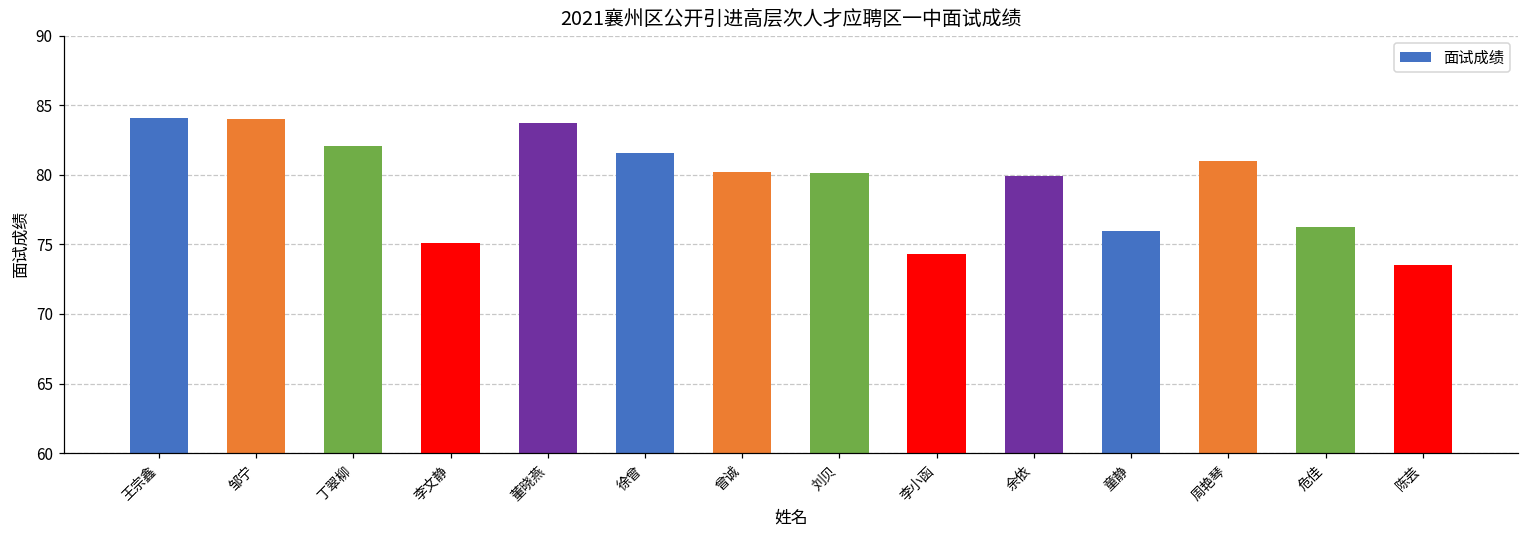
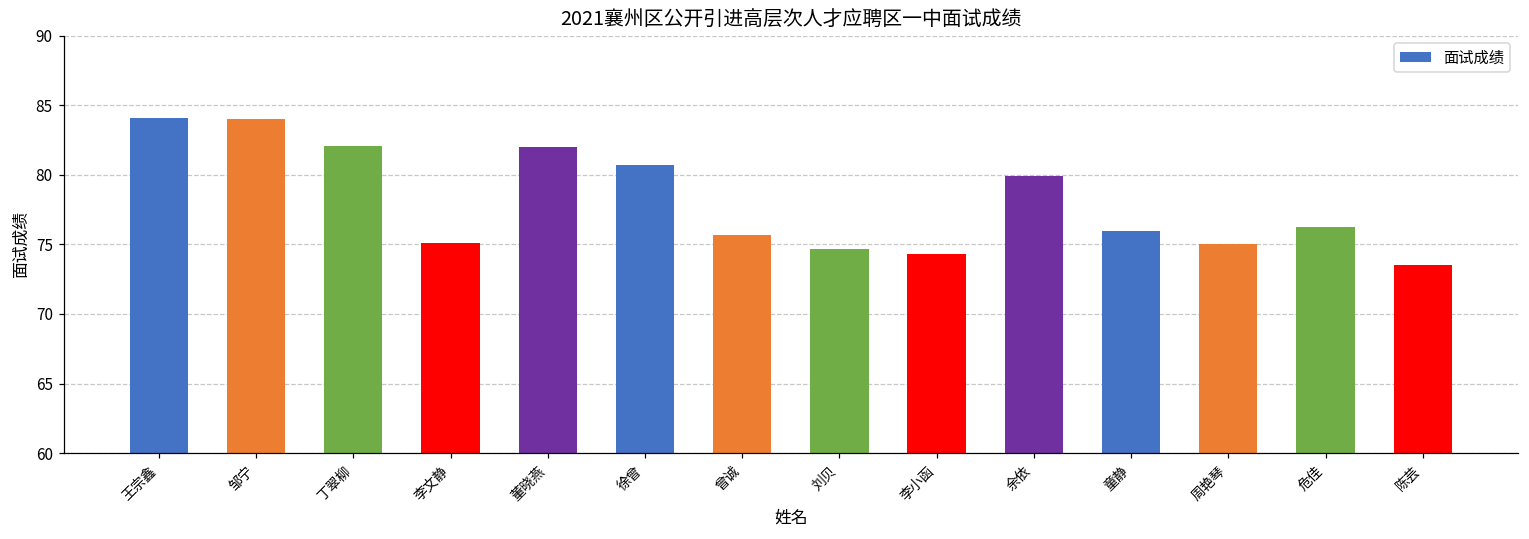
董晓燕: 83.7 -> 82.0
徐曾: 81.5 -> 80.7
曾诚: 80.2 -> 75.7
刘贝: 80.1 -> 74.7
周艳琴: 81.0 -> 75.0
